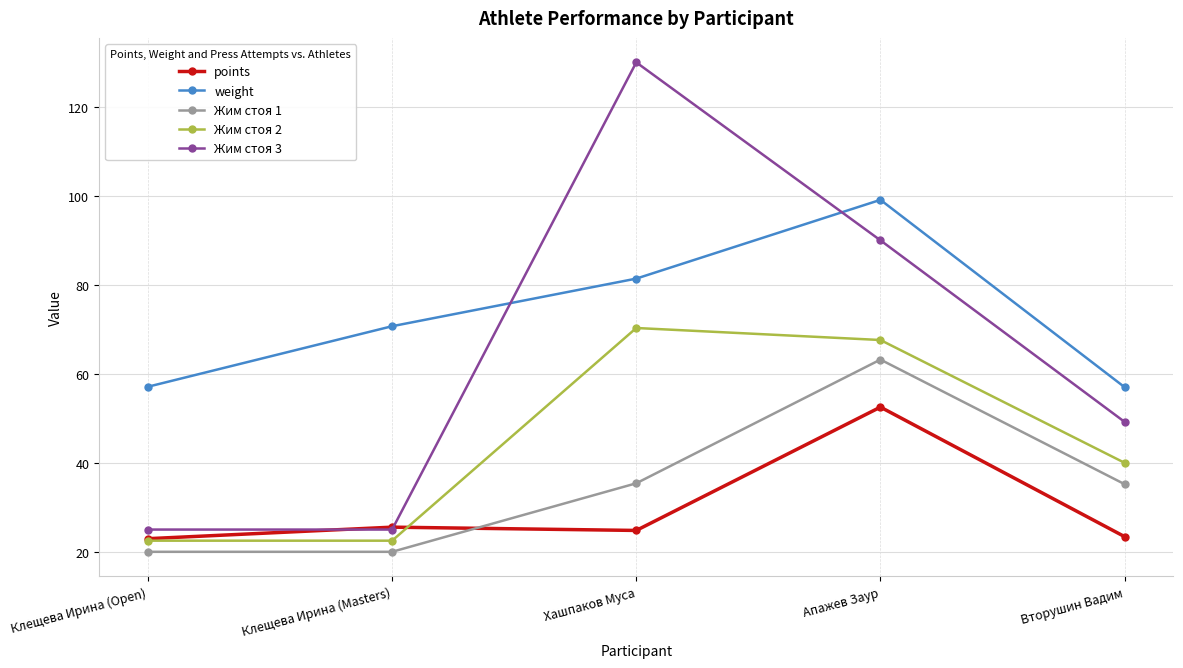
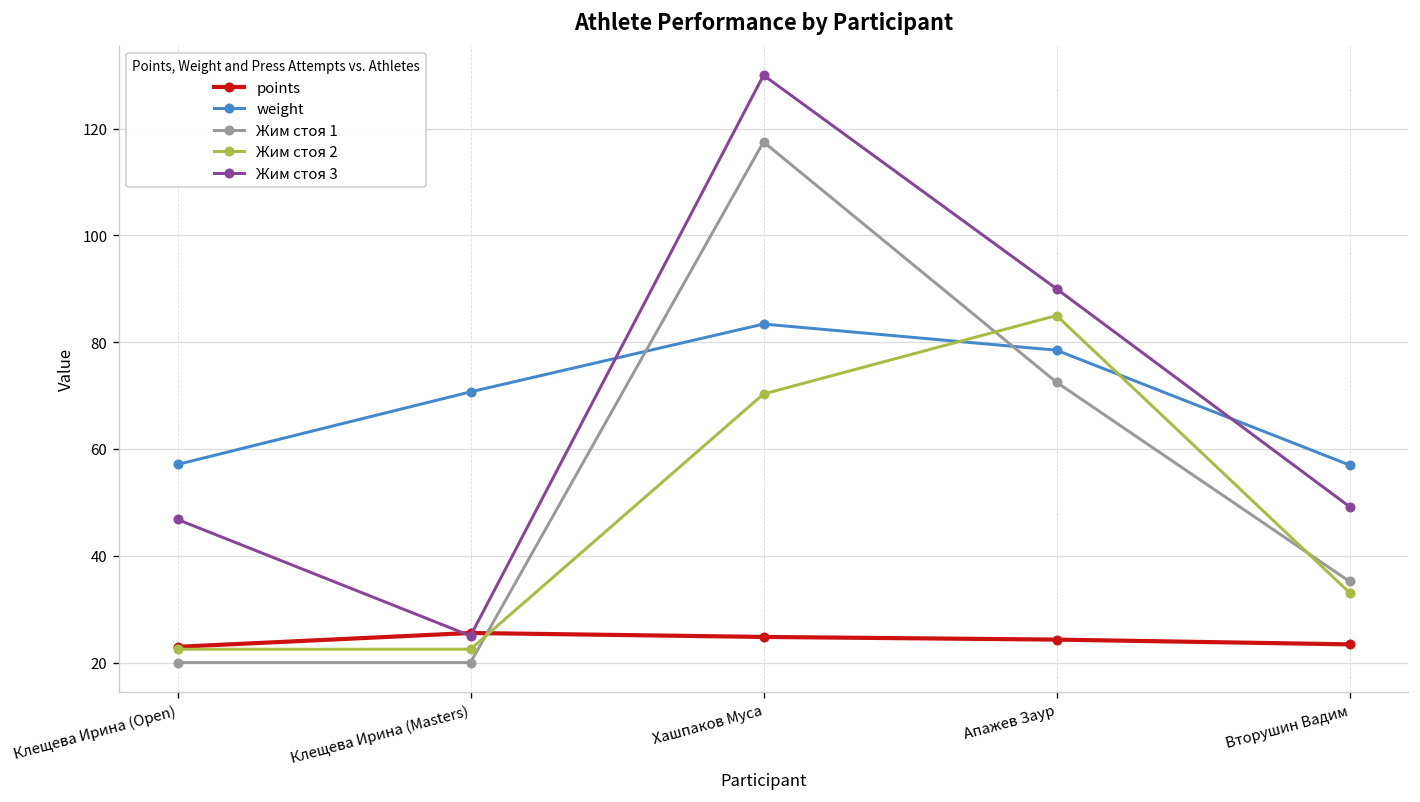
Жим стоя 3, Клещева Ирина (Open): 25 -> 47
weight, Хашпаков Муса: 81 -> 83
Жим стоя 1, Хашпаков Муса: 35 -> 118
points, Апажев Заур: 53 -> 24
weight, Апажев Заур: 99 -> 79
Жим стоя 1, Апажев Заур: 63 -> 73
Жим стоя 2, Апажев Заур: 68 -> 85
Жим стоя 2, Вторушин Вадим: 40 -> 33
